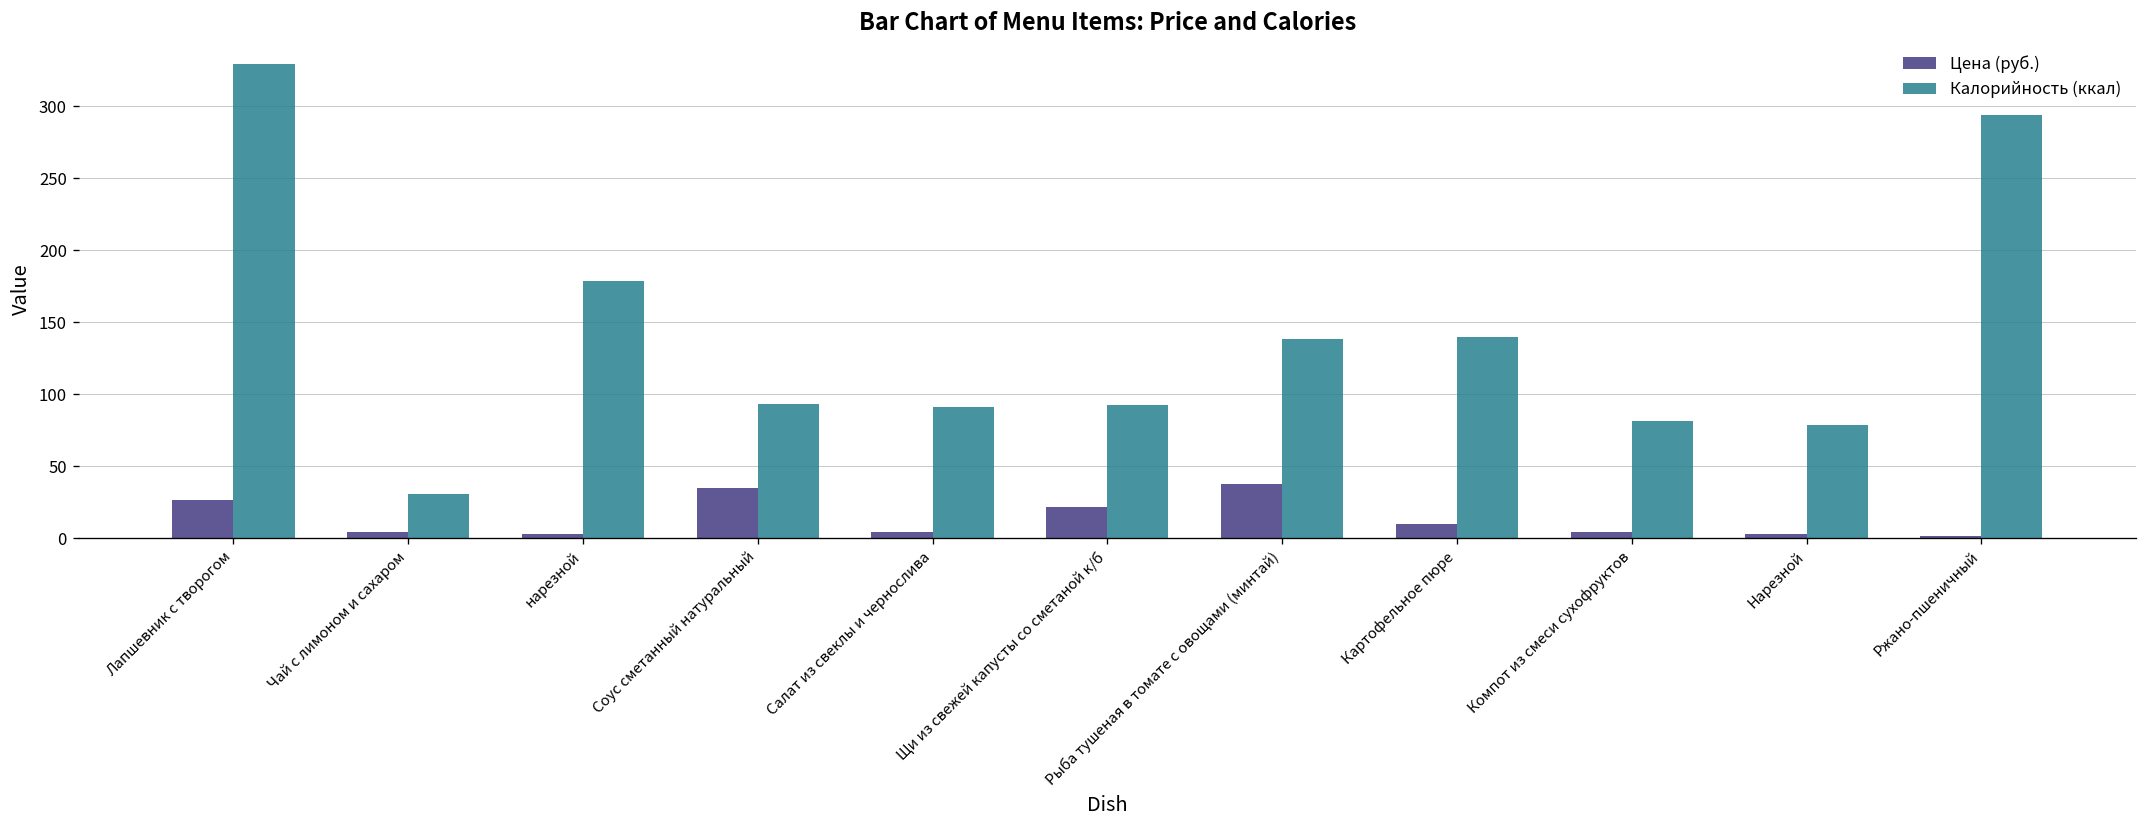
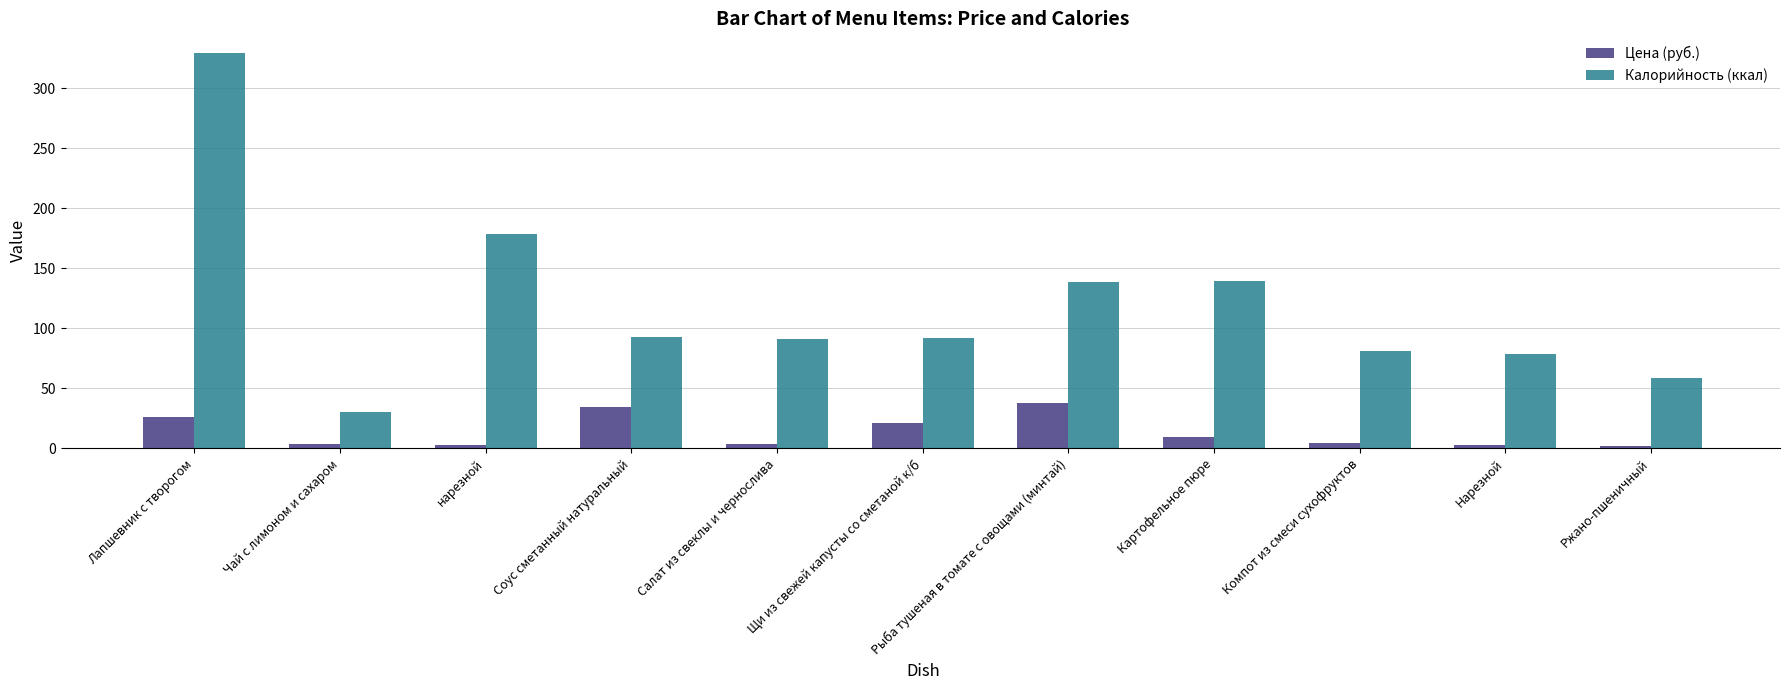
Калорийность (ккал), Ржано-пшеничный: 294 -> 59
